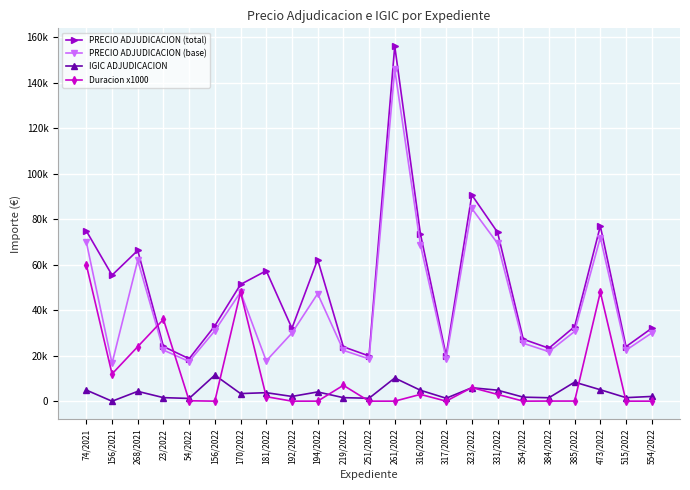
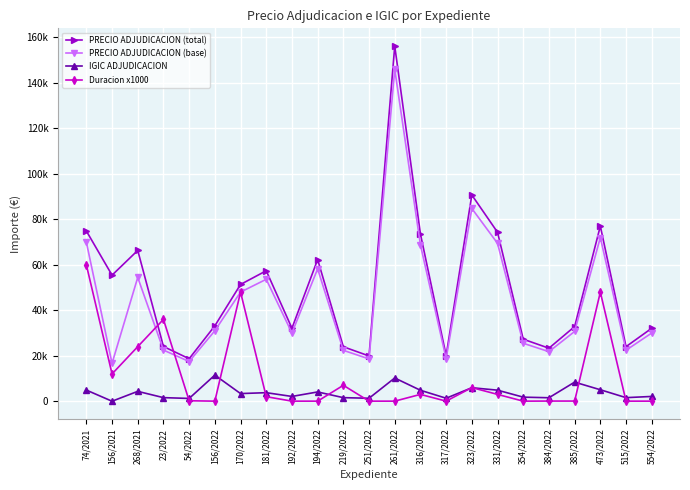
PRECIO ADJUDICACION (base), 268/2021: 62000 -> 54000
PRECIO ADJUDICACION (base), 181/2022: 18000 -> 54000
PRECIO ADJUDICACION (base), 194/2022: 47000 -> 58000
